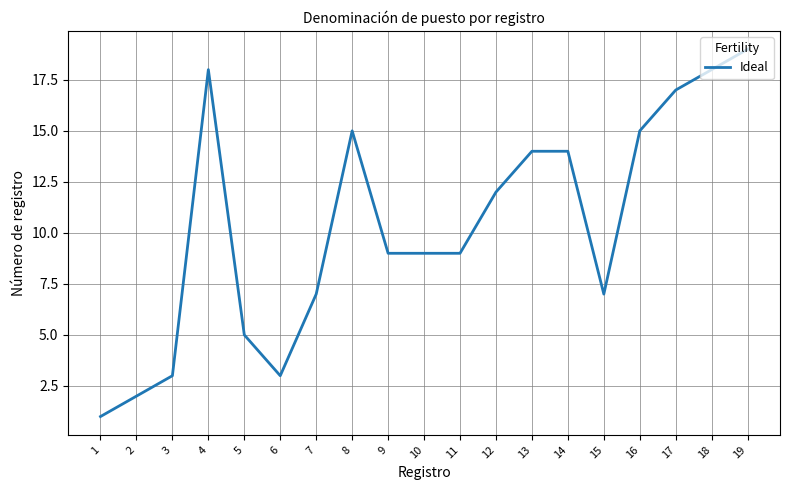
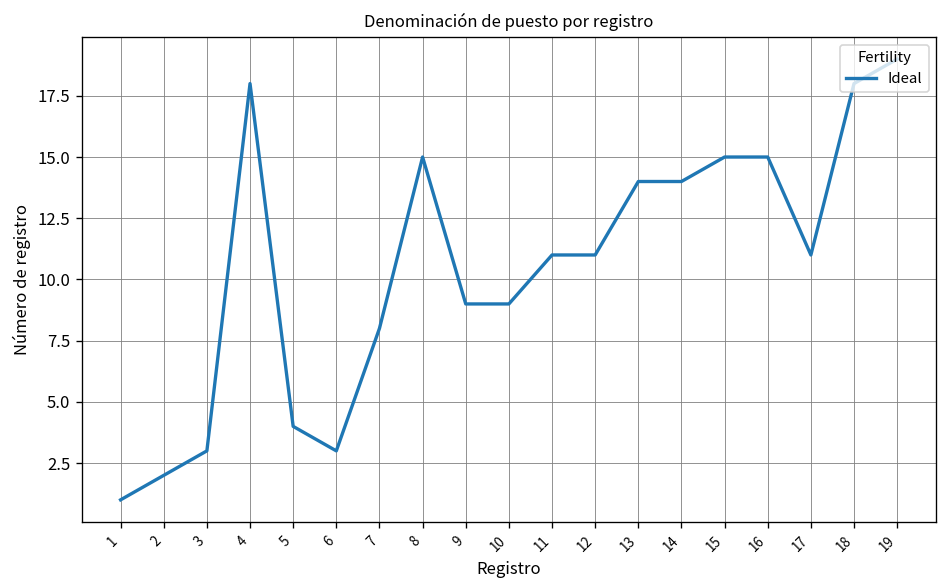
5: 5 -> 4
7: 7 -> 8
11: 9 -> 11
12: 12 -> 11
15: 7 -> 15
17: 17 -> 11
